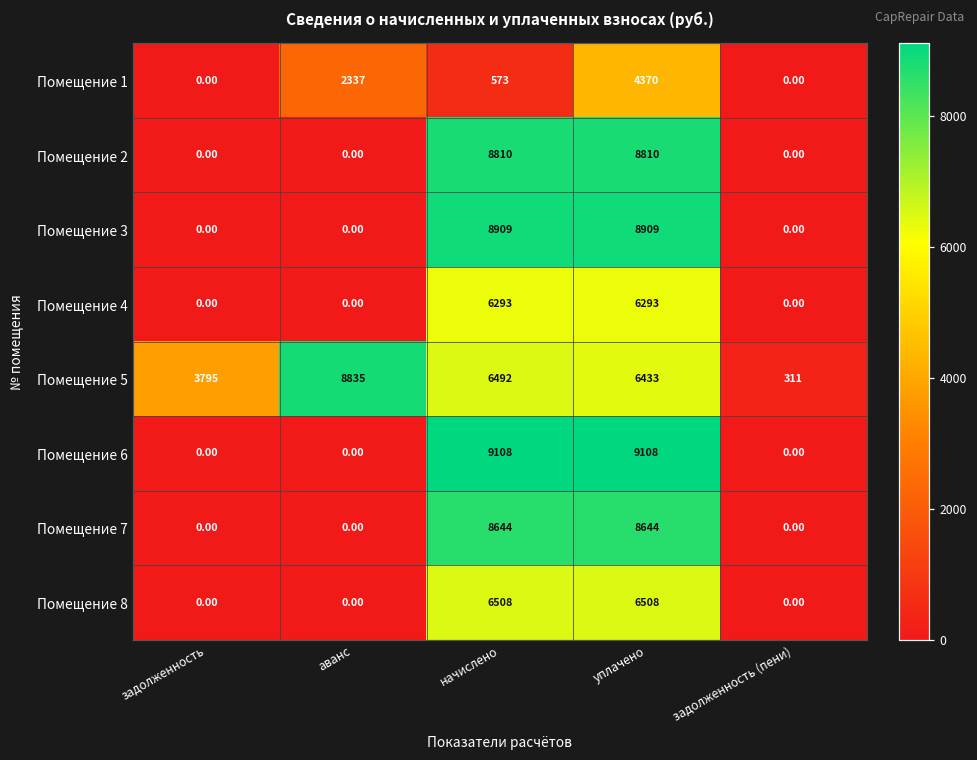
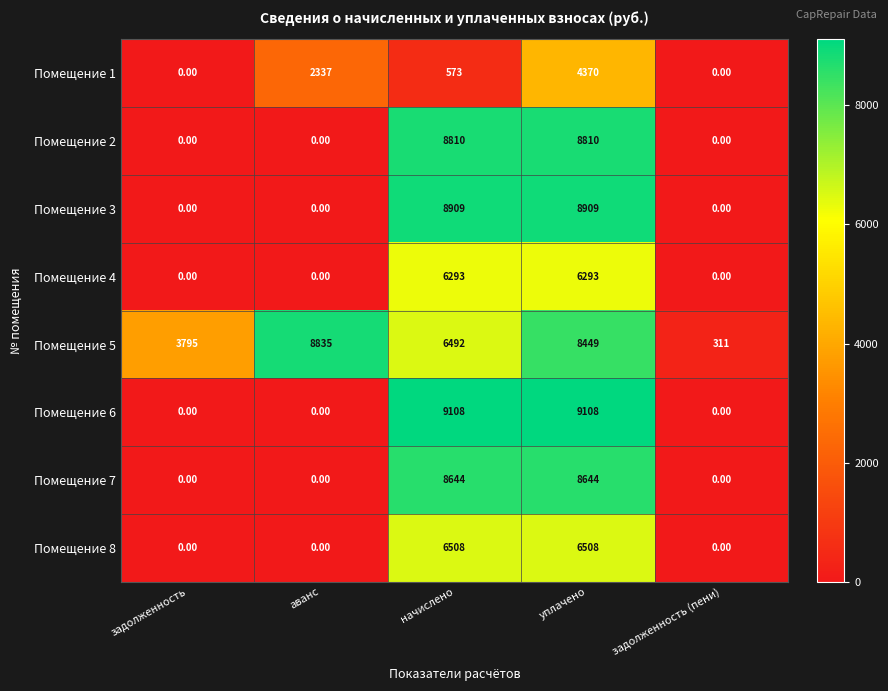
Помещение 5, уплачено: 6433 -> 8449
